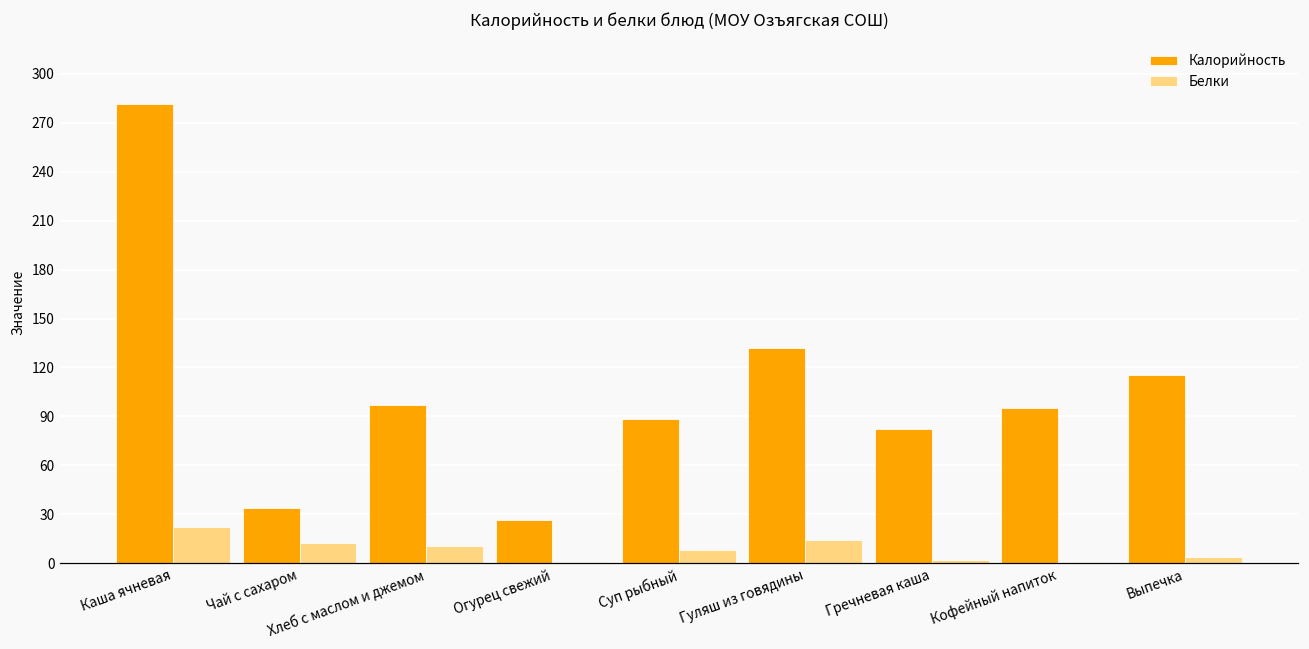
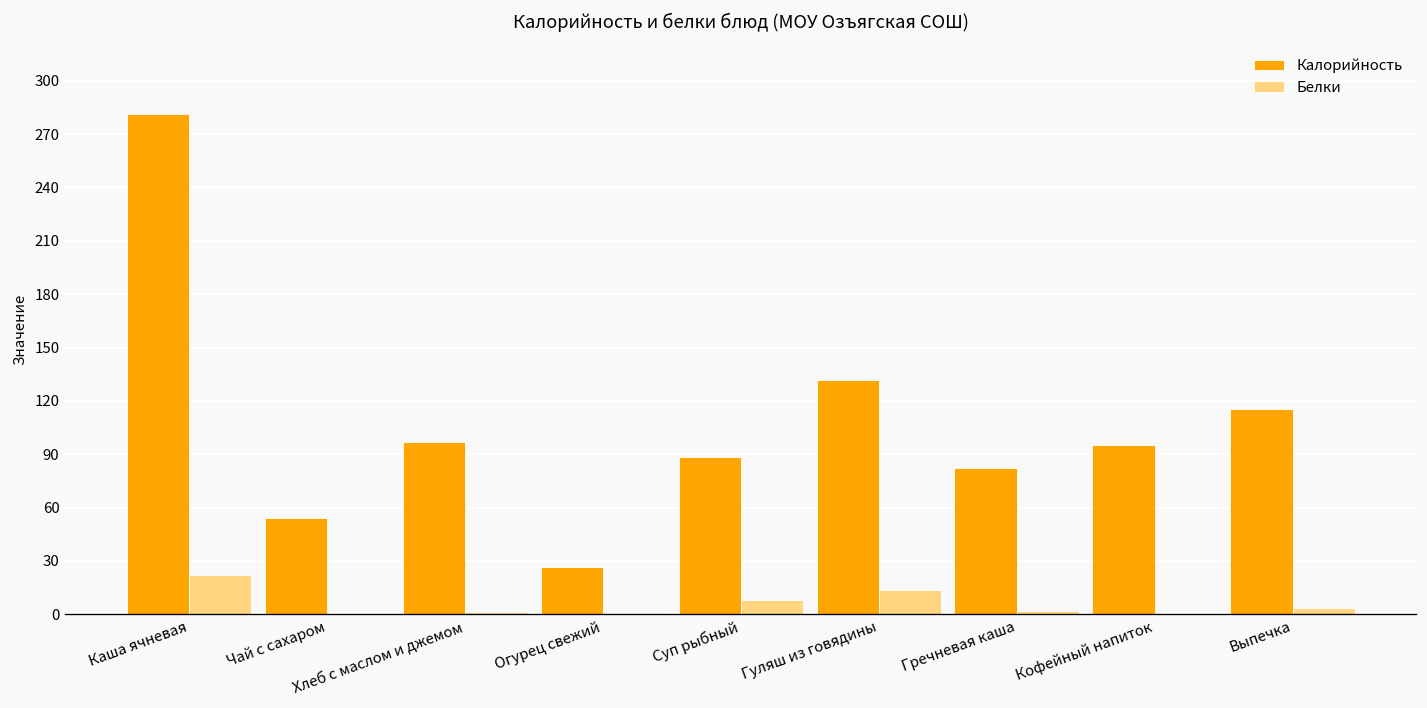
Калорийность, Чай с сахаром: 34 -> 54
Белки, Чай с сахаром: 12 -> 0
Белки, Хлеб с маслом и джемом: 11 -> 1
